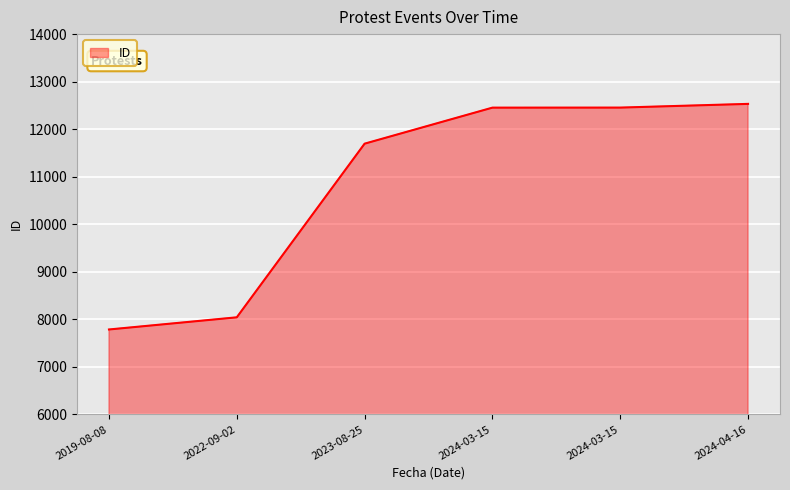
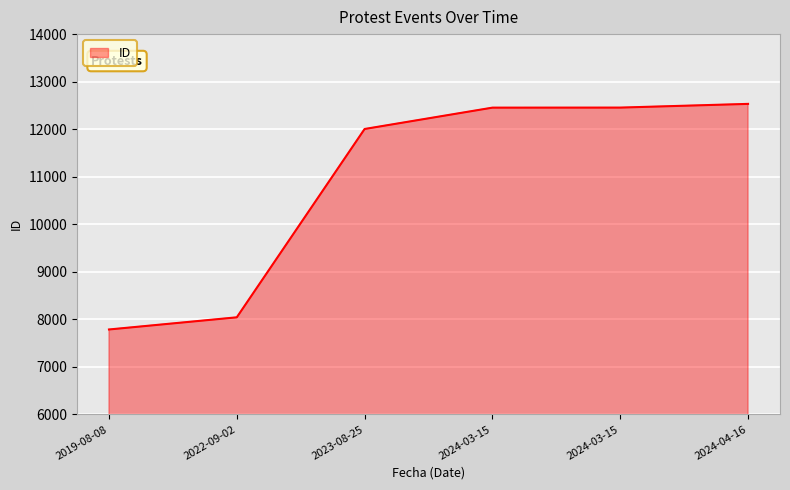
2023-08-25: 11700 -> 12000
